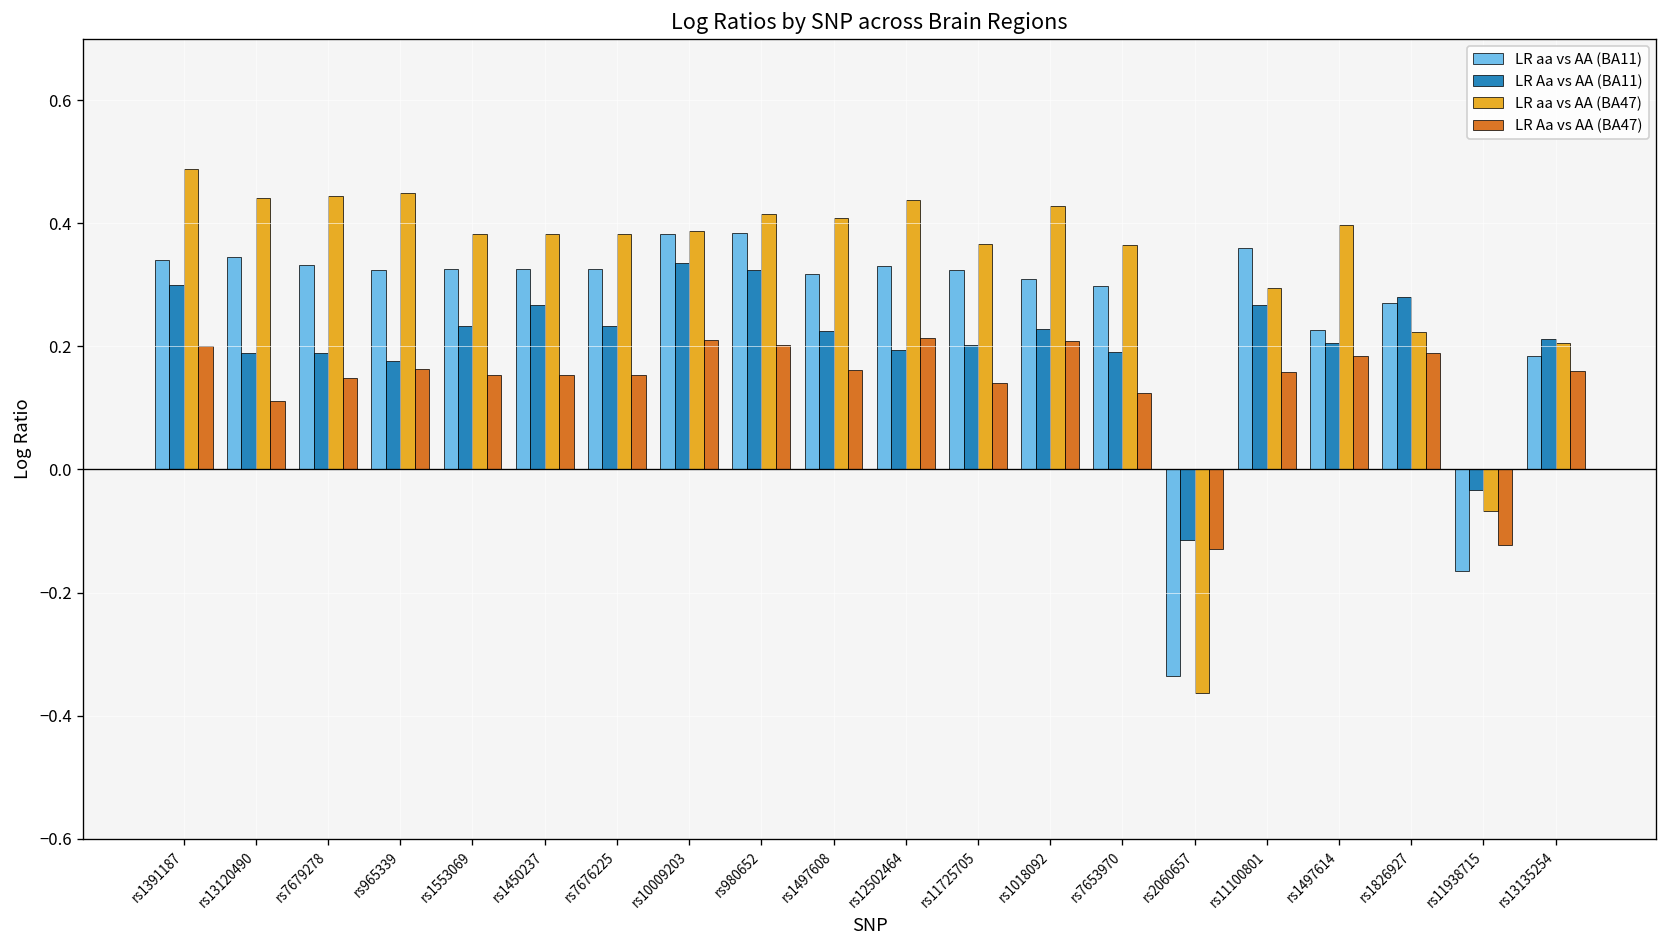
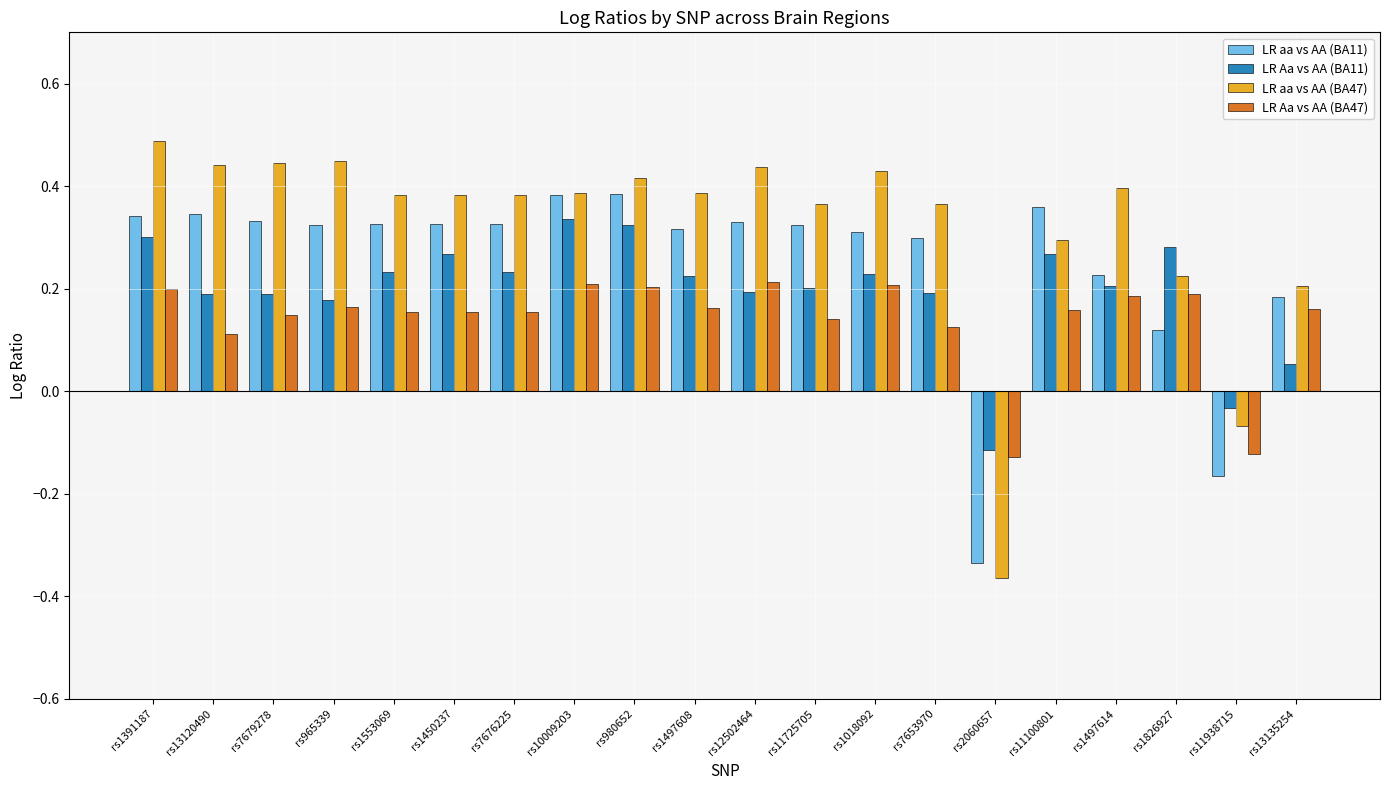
LR aa vs AA (BA47), rs1497608: 0.41 -> 0.39
LR aa vs AA (BA11), rs1826927: 0.27 -> 0.12
LR Aa vs AA (BA11), rs13135254: 0.21 -> 0.05
